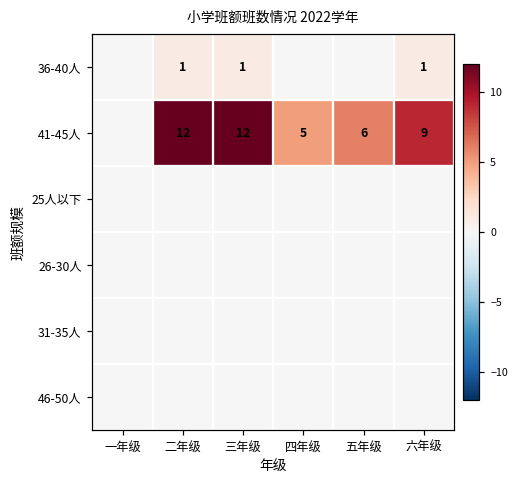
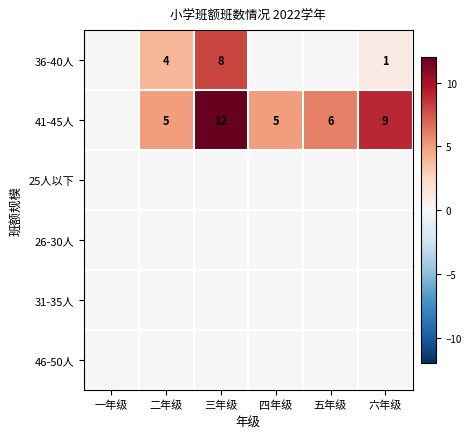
36-40人, 二年级: 1 -> 4
36-40人, 三年级: 1 -> 8
41-45人, 二年级: 12 -> 5
